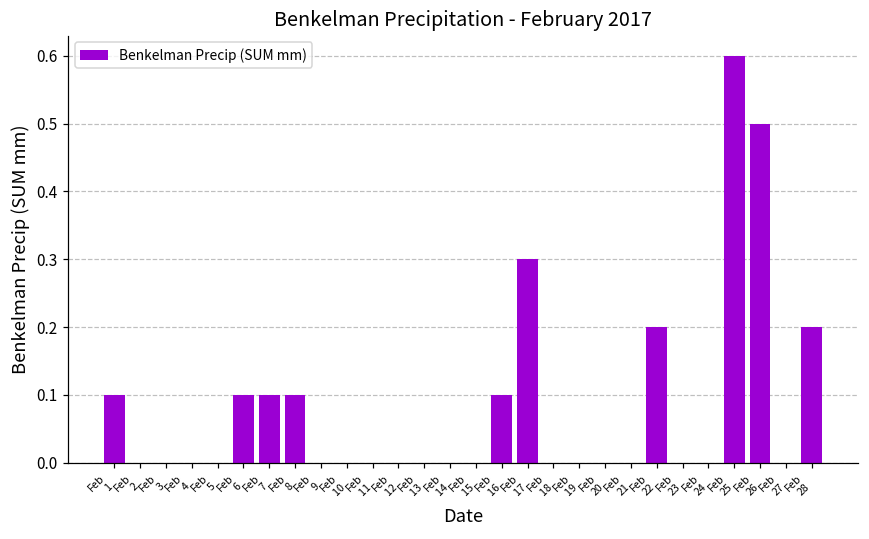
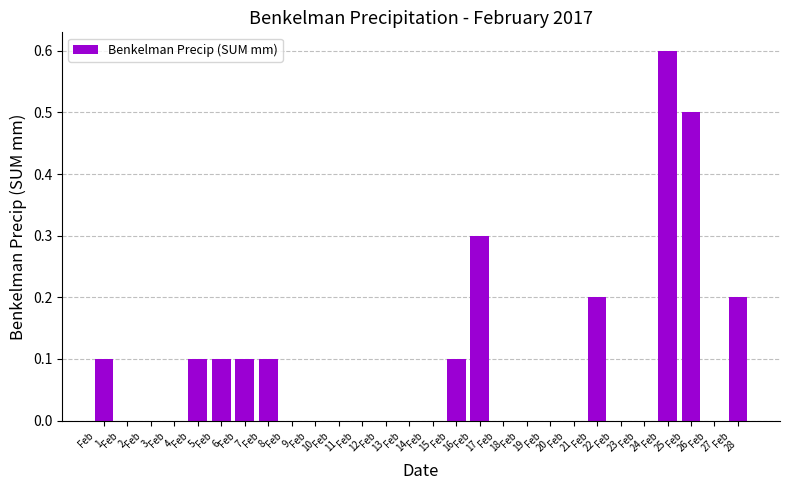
Feb 5: 0.0 -> 0.1
